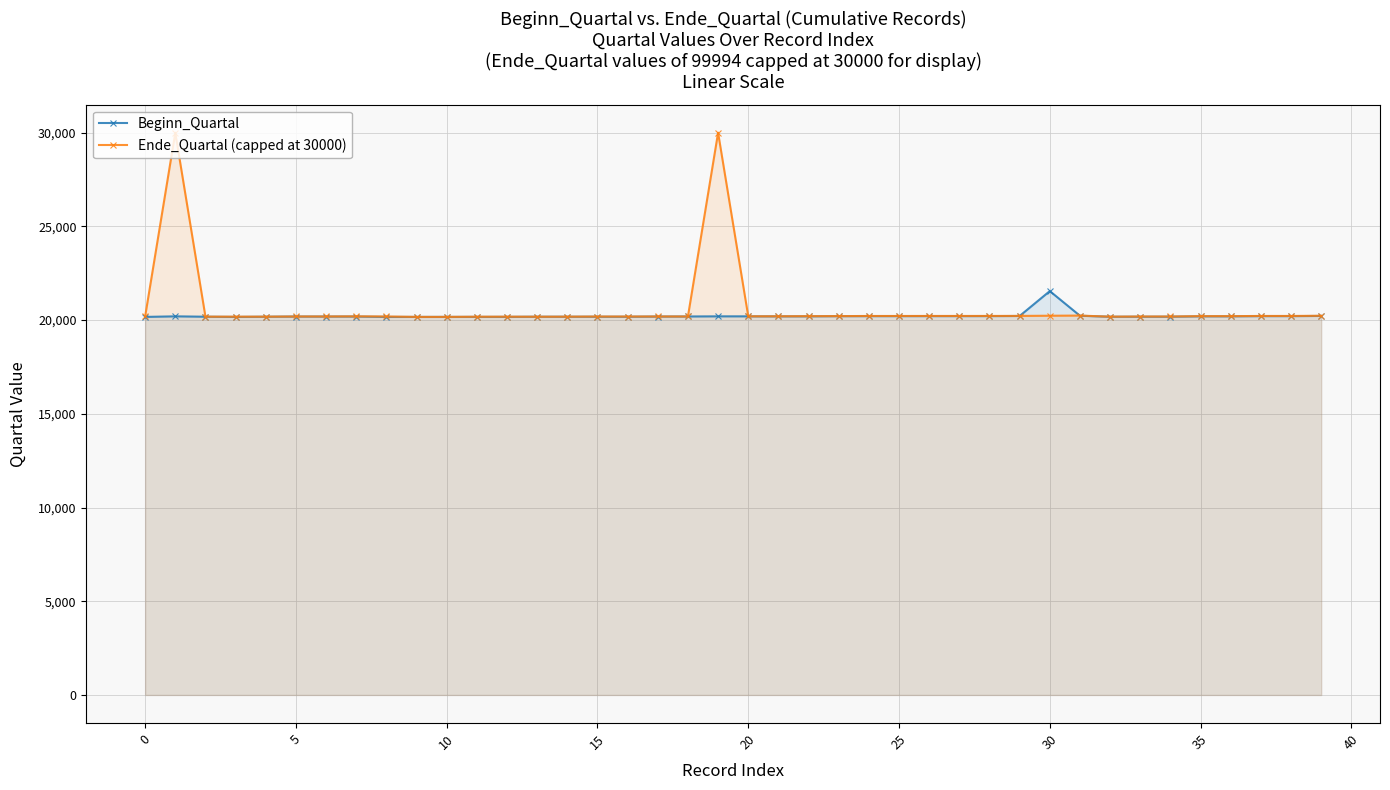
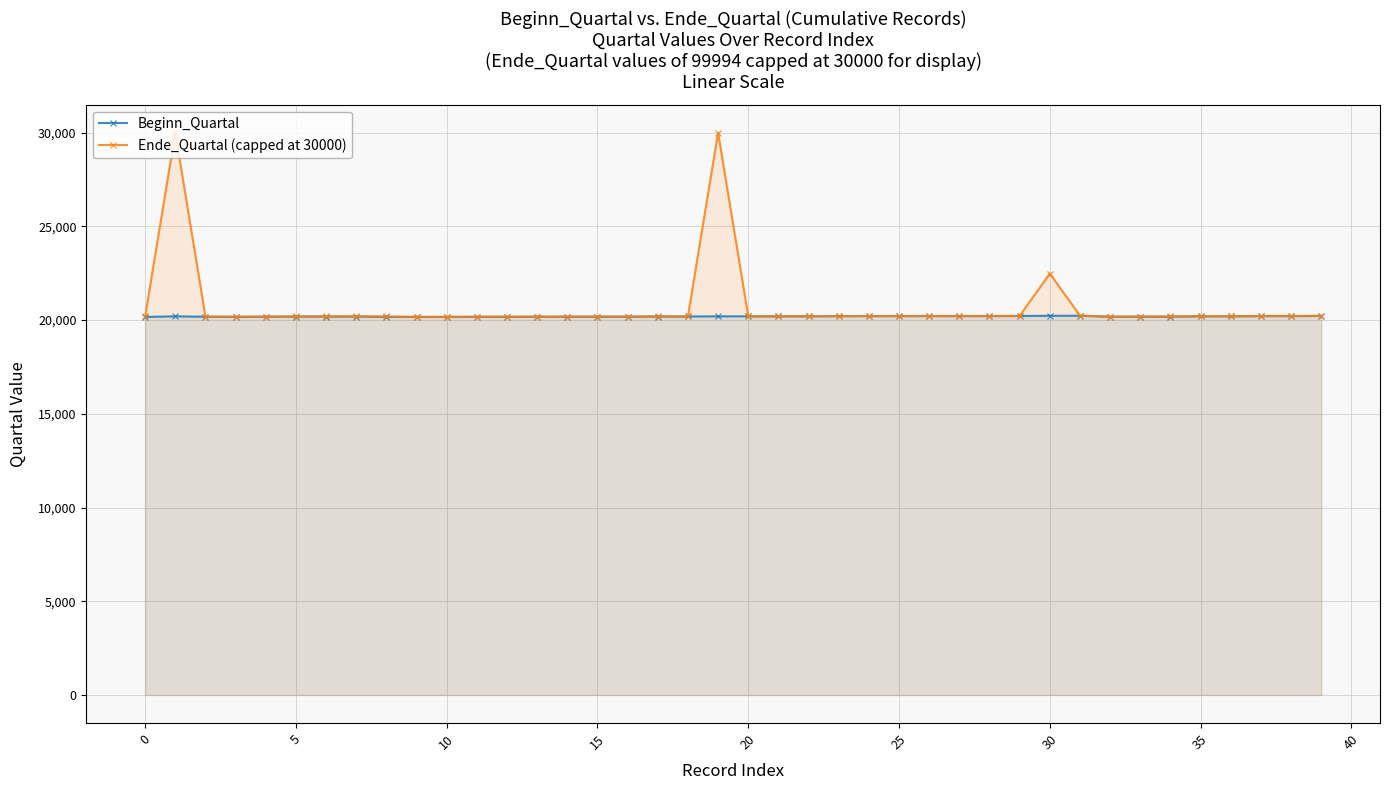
Beginn_Quartal, 30: 21,500 -> 20,200
Ende_Quartal (capped at 30000), 30: 20,200 -> 22,500
